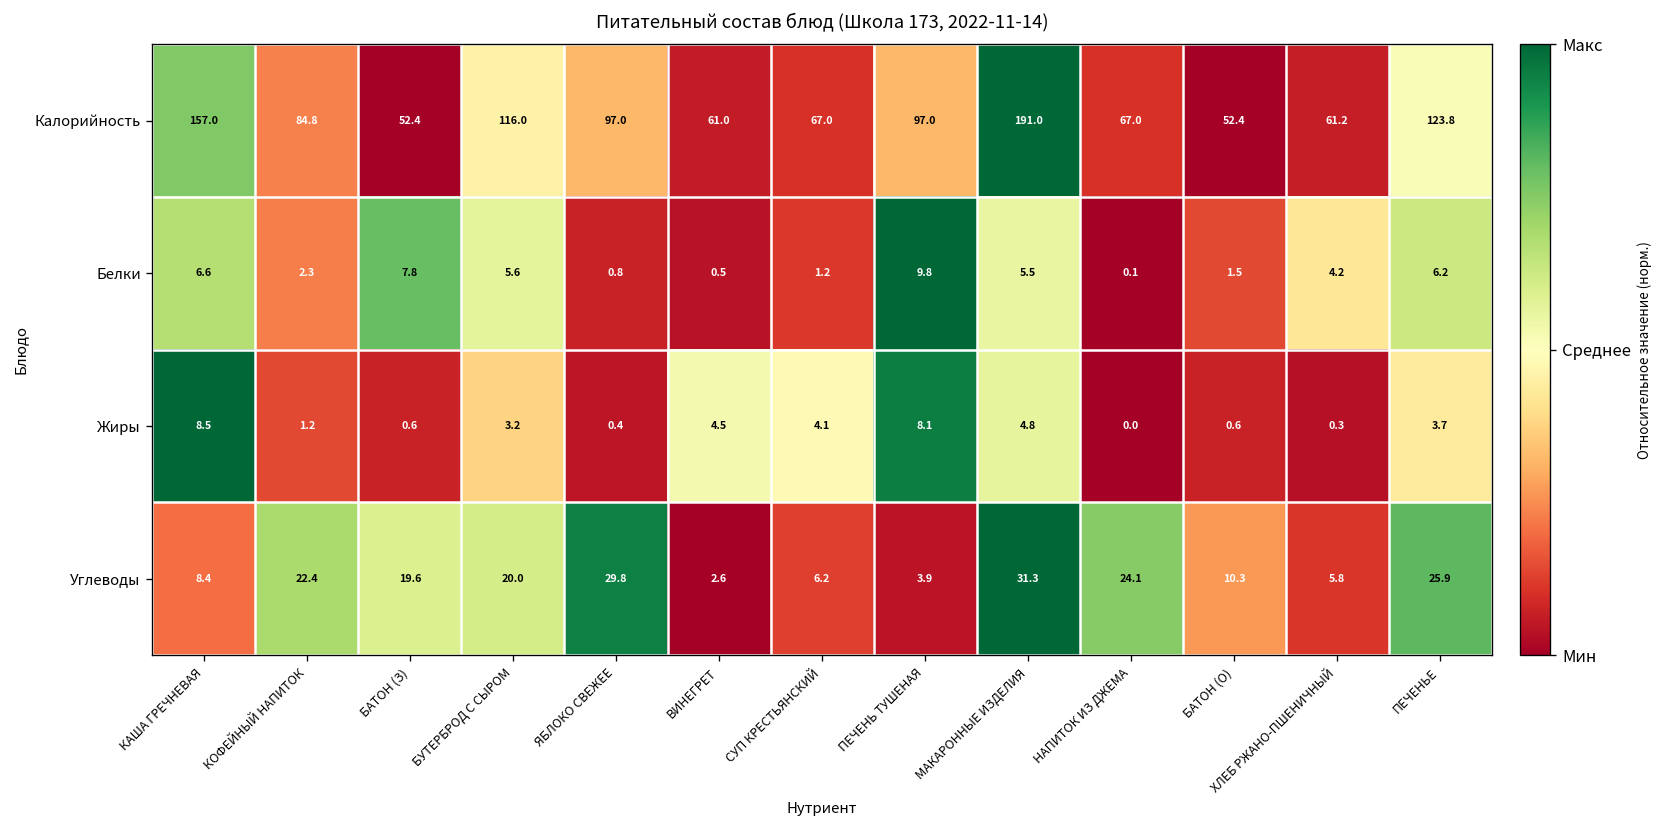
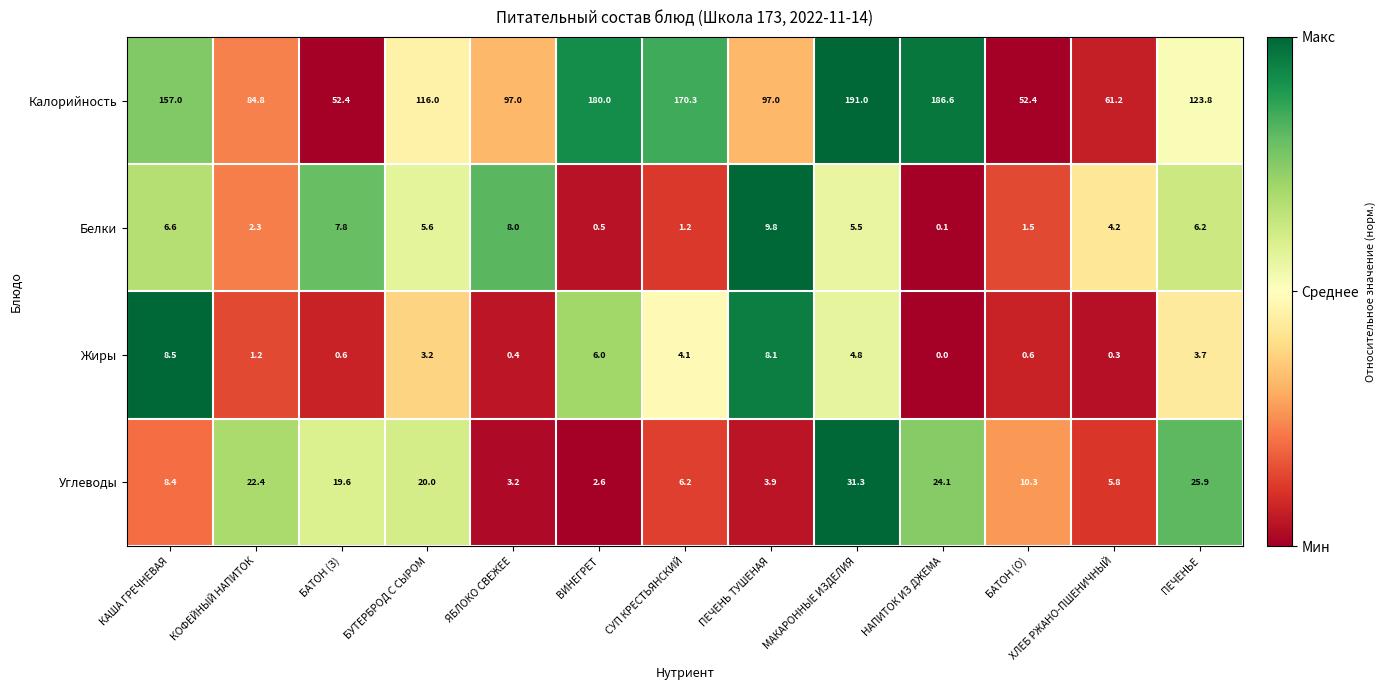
Калорийность, ВИНЕГРЕТ: 61.0 -> 180.0
Калорийность, СУП КРЕСТЬЯНСКИЙ: 67.0 -> 170.3
Калорийность, НАПИТОК ИЗ ДЖЕМА: 67.0 -> 186.6
Белки, ЯБЛОКО СВЕЖЕЕ: 0.8 -> 8.0
Жиры, ВИНЕГРЕТ: 4.5 -> 6.0
Углеводы, ЯБЛОКО СВЕЖЕЕ: 29.8 -> 3.2
